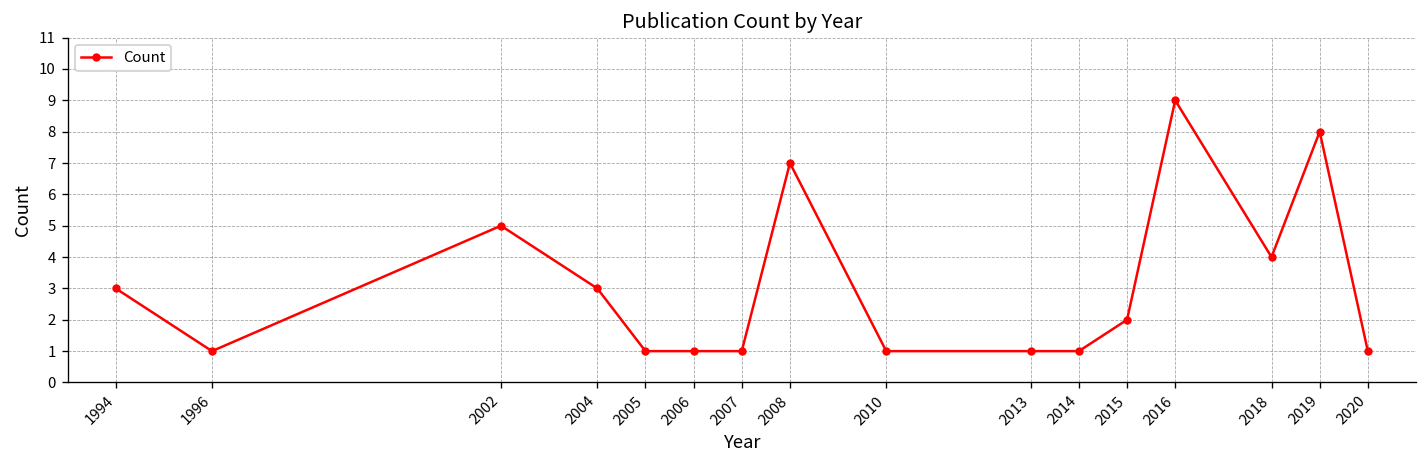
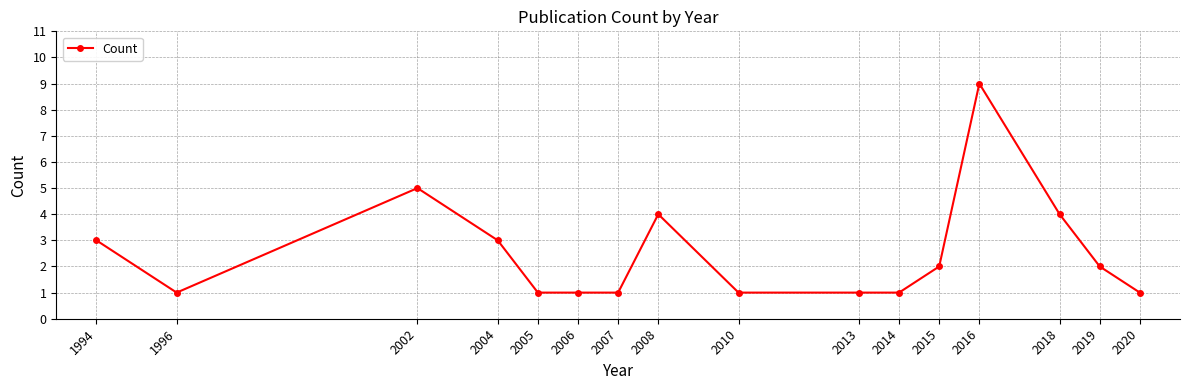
2008: 7 -> 4
2019: 8 -> 2
